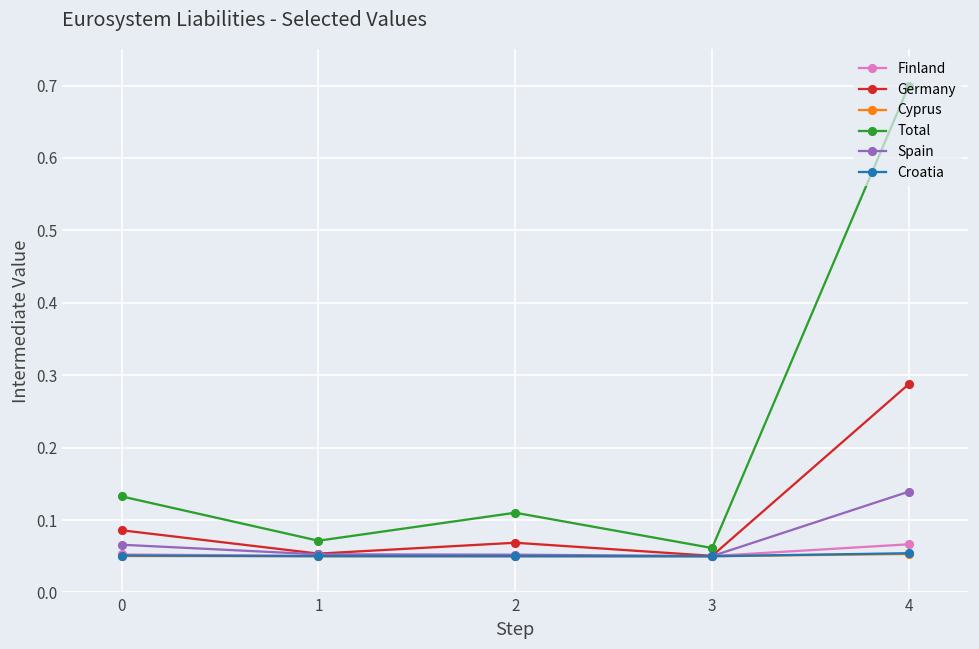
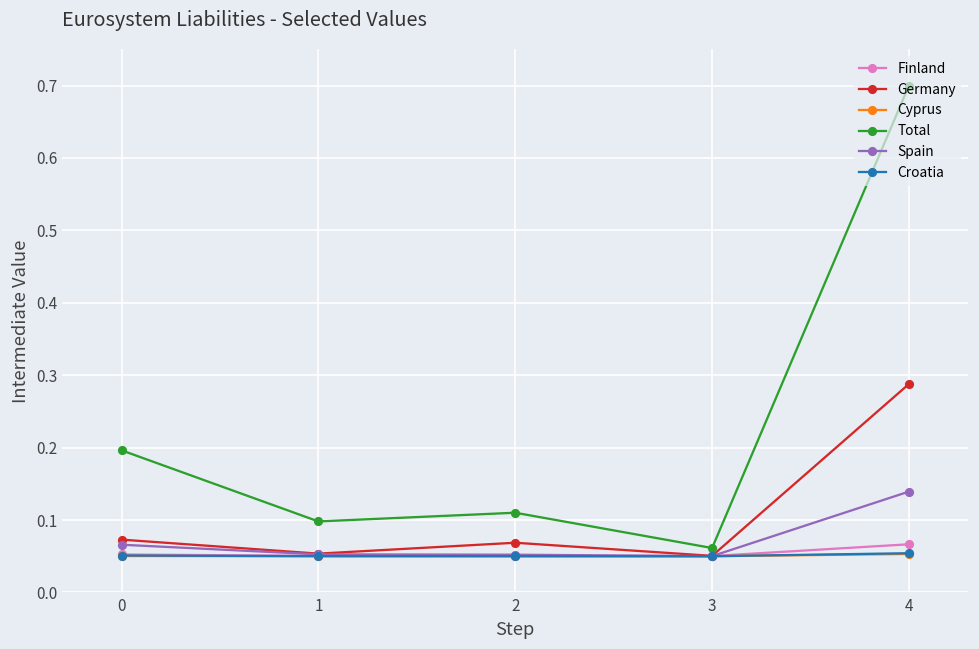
Germany, 0: 0.09 -> 0.07
Total, 0: 0.13 -> 0.20
Total, 1: 0.07 -> 0.10
